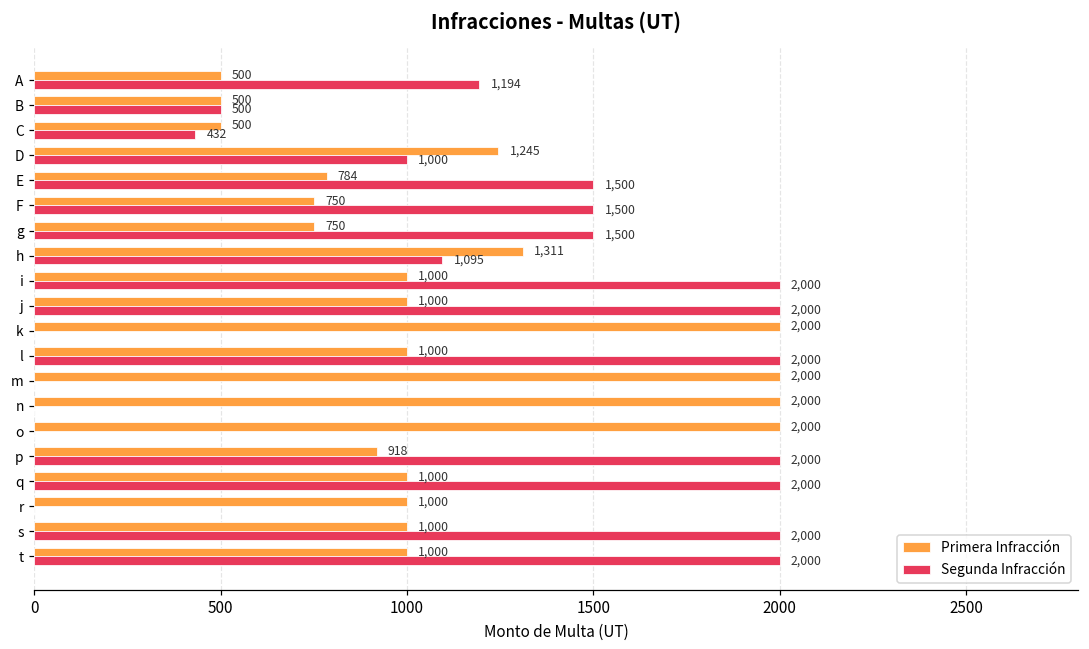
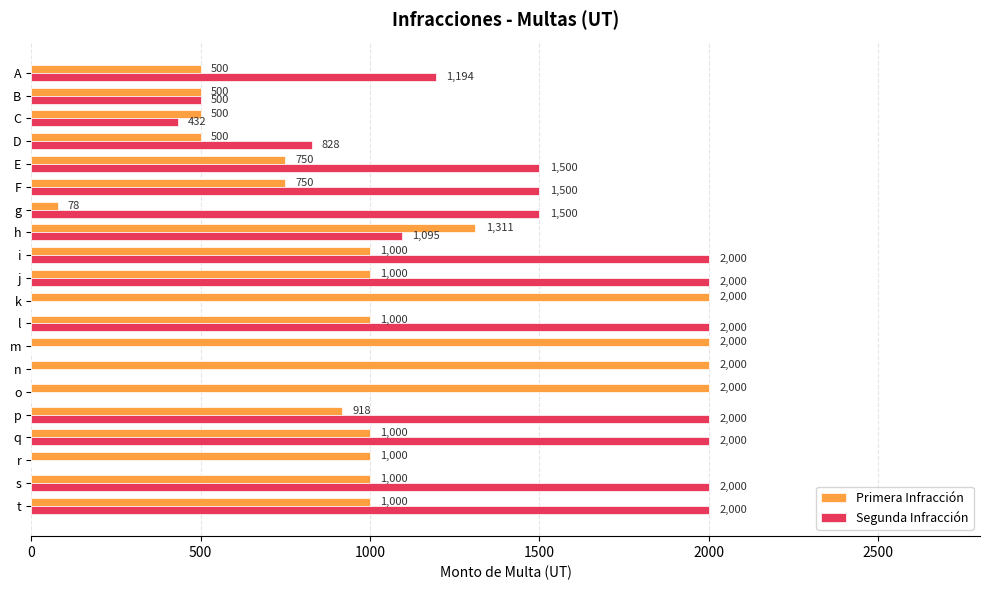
Primera Infracción, D: 1,245 -> 500
Segunda Infracción, D: 1,000 -> 828
Primera Infracción, E: 784 -> 750
Primera Infracción, g: 750 -> 78
